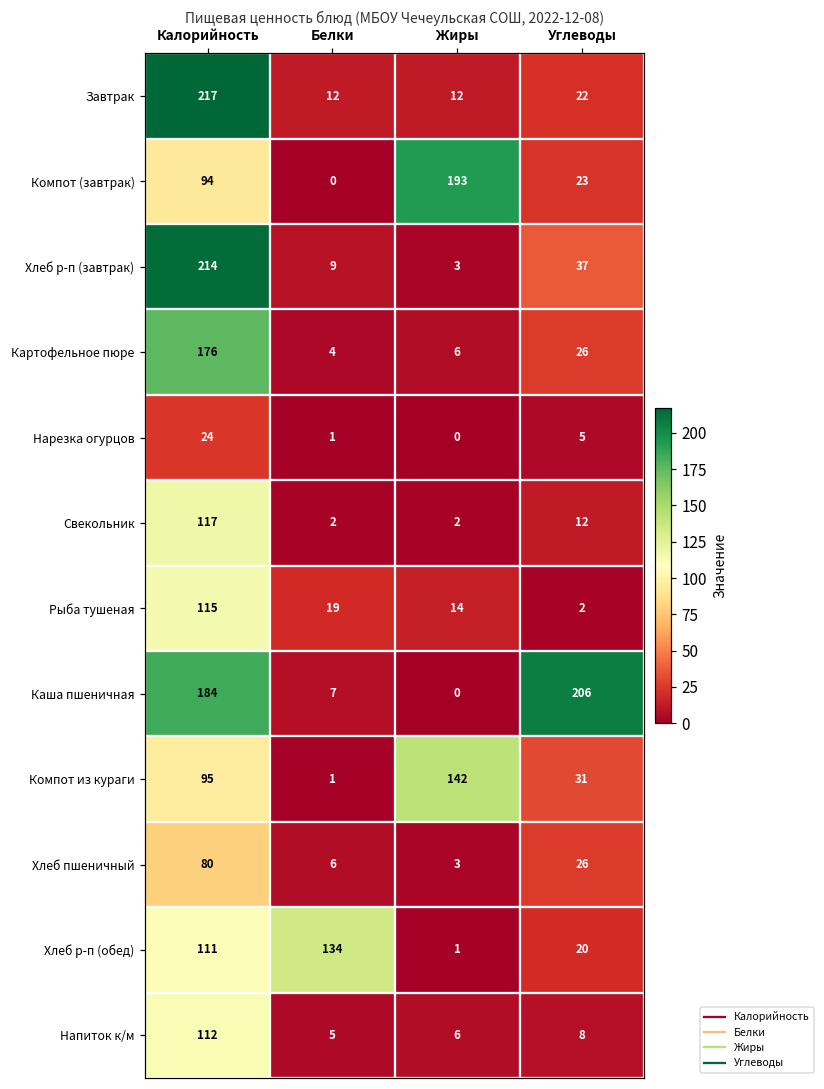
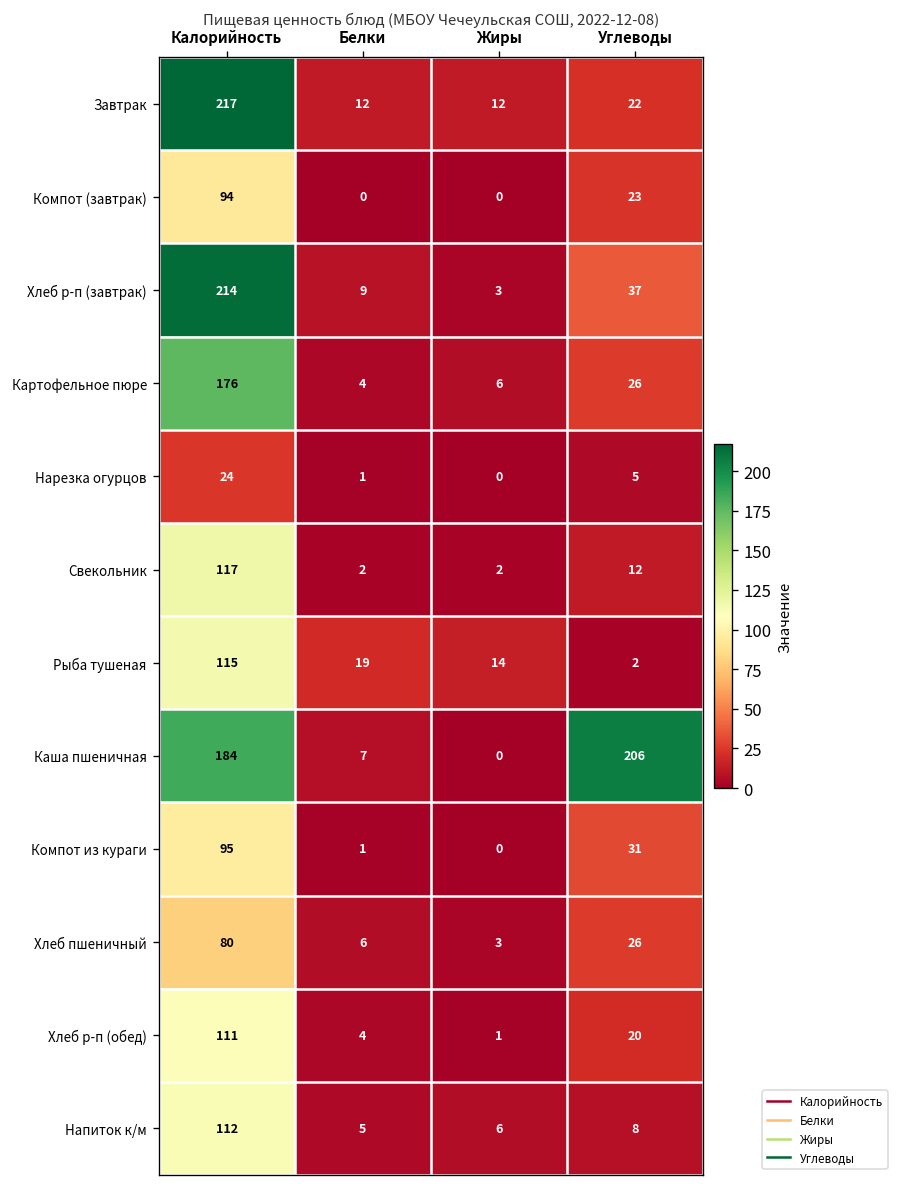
Компот (завтрак), Жиры: 193 -> 0
Компот из кураги, Жиры: 142 -> 0
Хлеб р-п (обед), Белки: 134 -> 4
